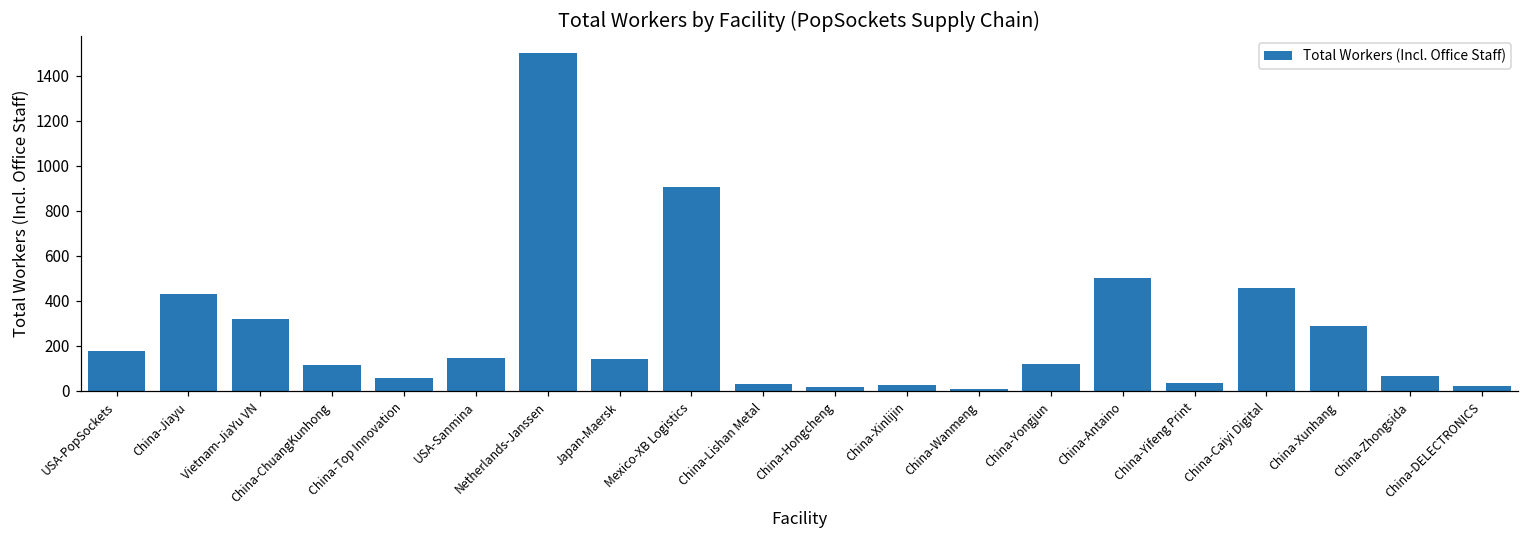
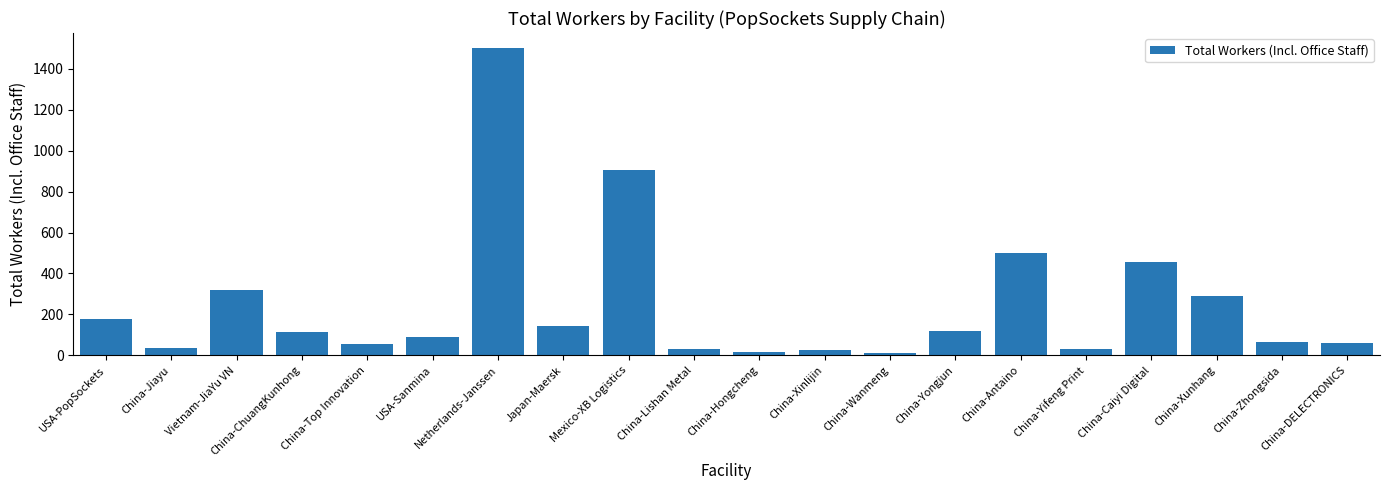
China-Jiayu: 430 -> 40
USA-Sanmina: 150 -> 90
China-DELECTRONICS: 20 -> 60
